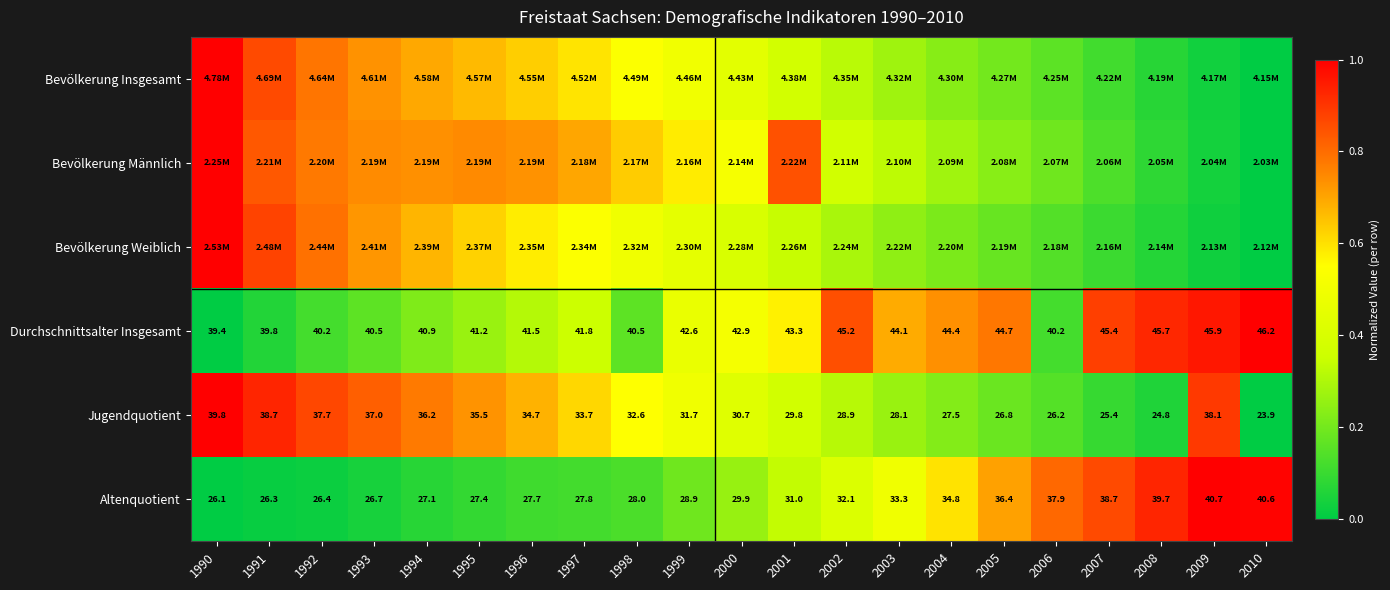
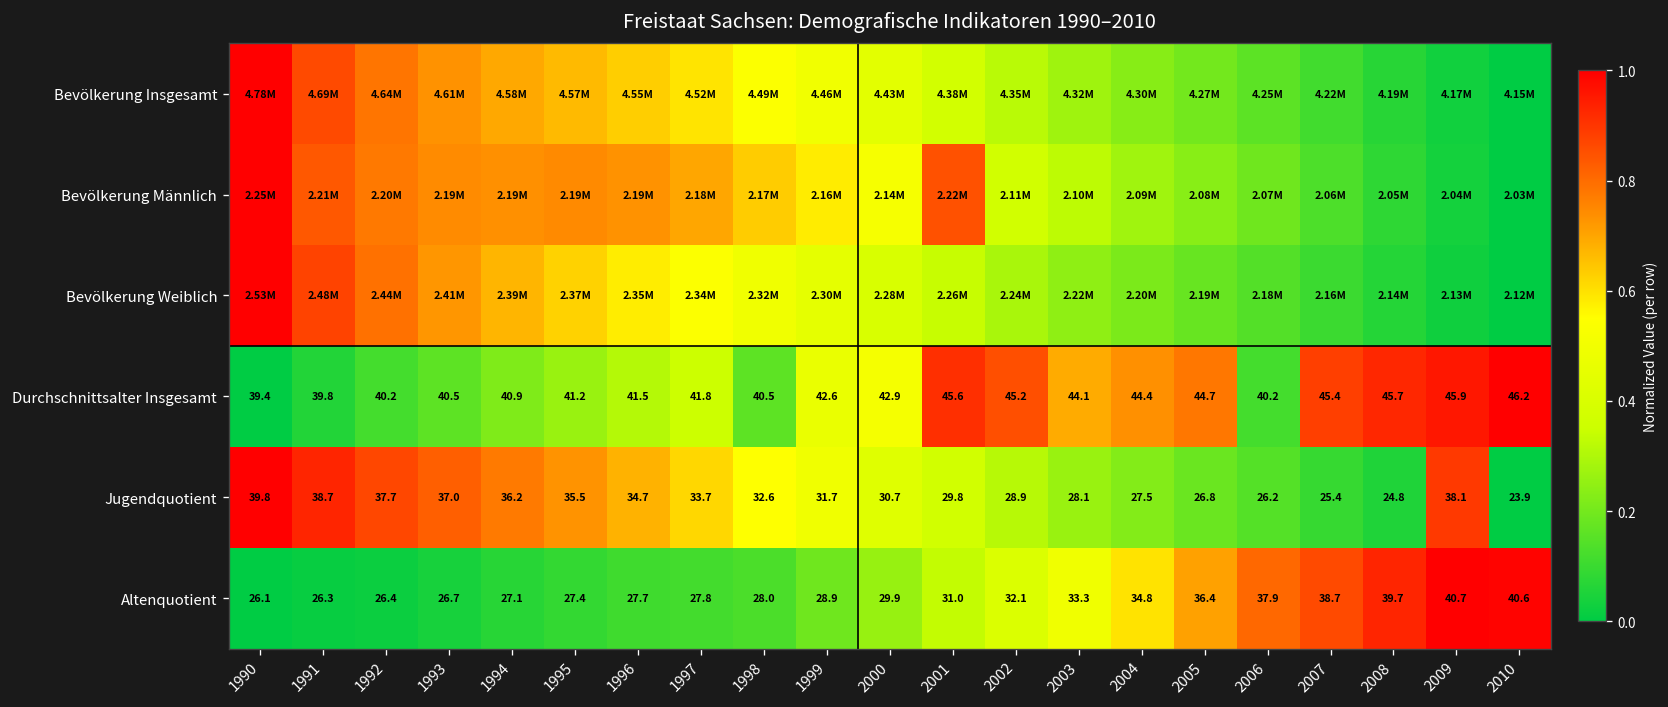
Durchschnittsalter Insgesamt, 2001: 43.3 -> 45.6
